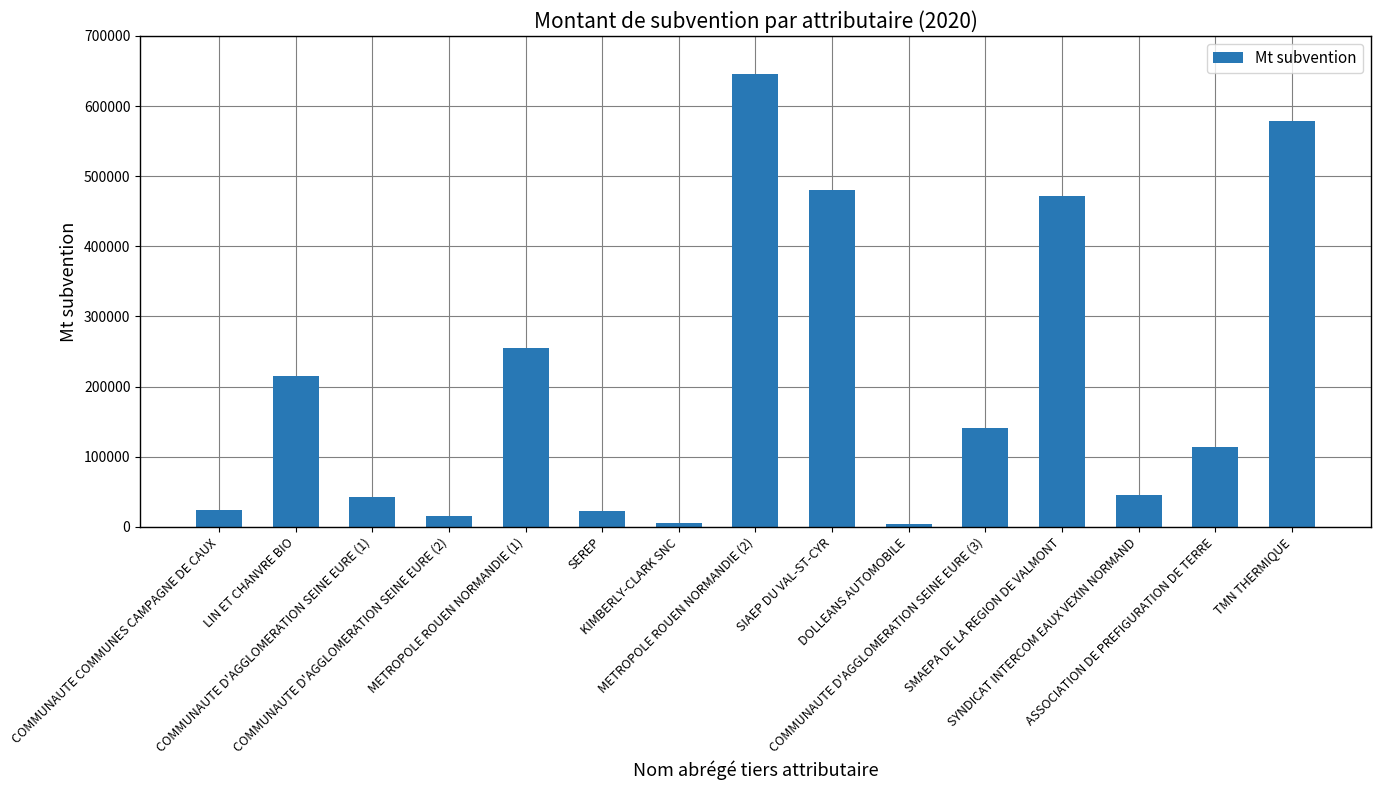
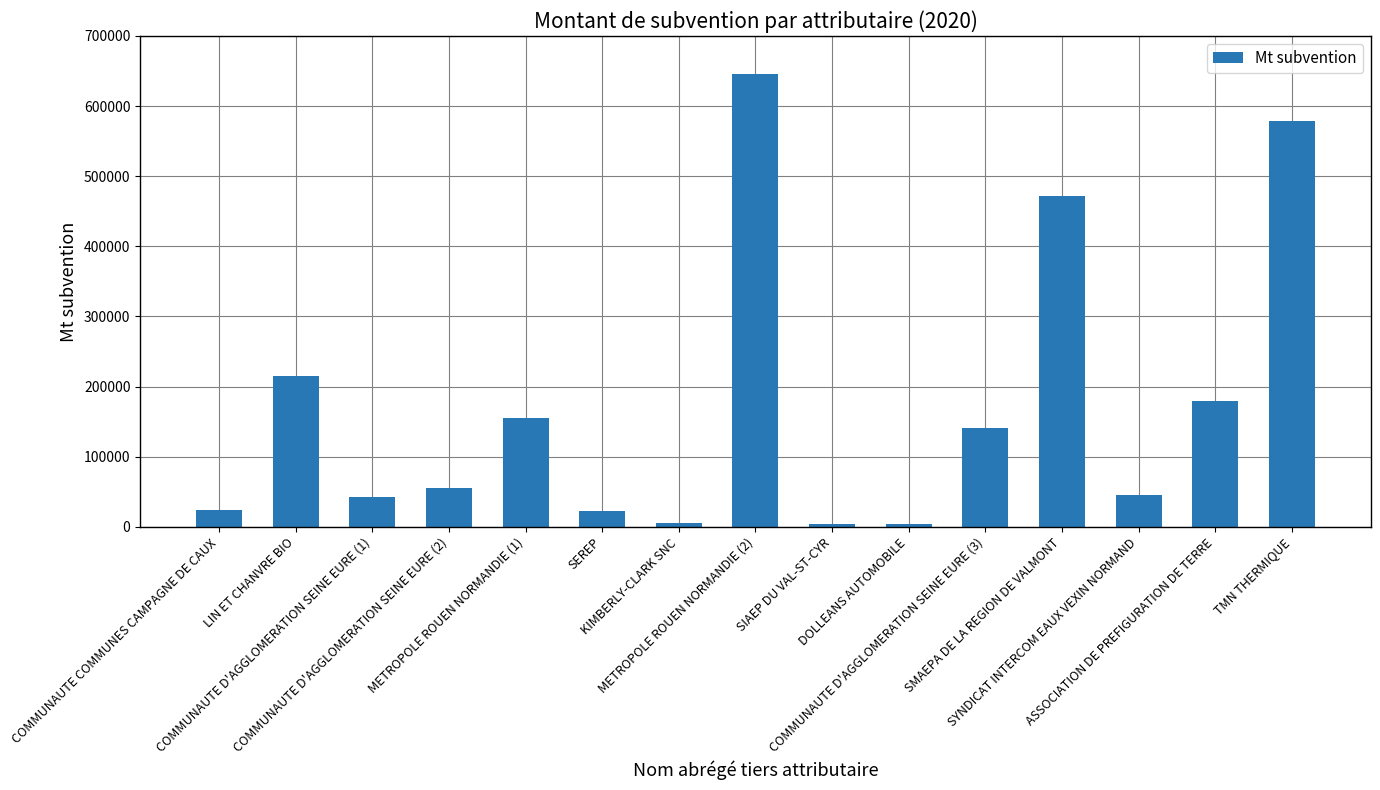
COMMUNAUTE D'AGGLOMERATION SEINE EURE (2): 20000 -> 60000
METROPOLE ROUEN NORMANDIE (1): 250000 -> 160000
SIAEP DU VAL-ST-CYR: 480000 -> 0
ASSOCIATION DE PREFIGURATION DE TERRE: 110000 -> 180000
